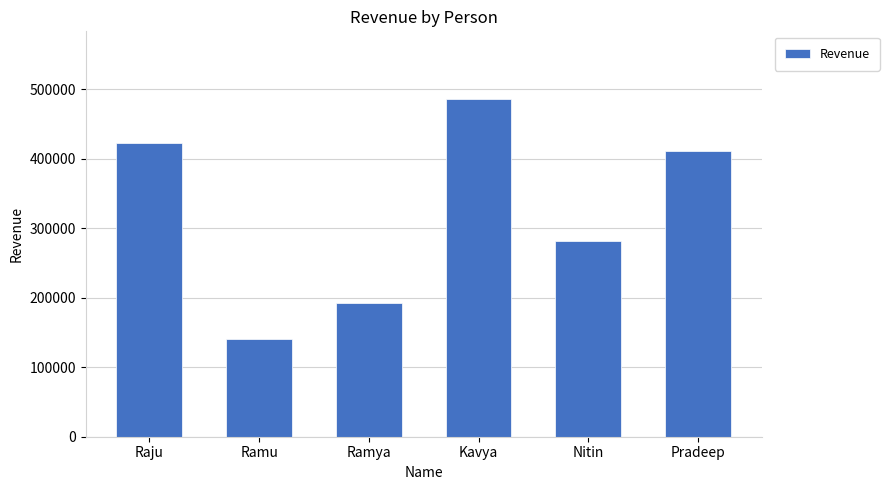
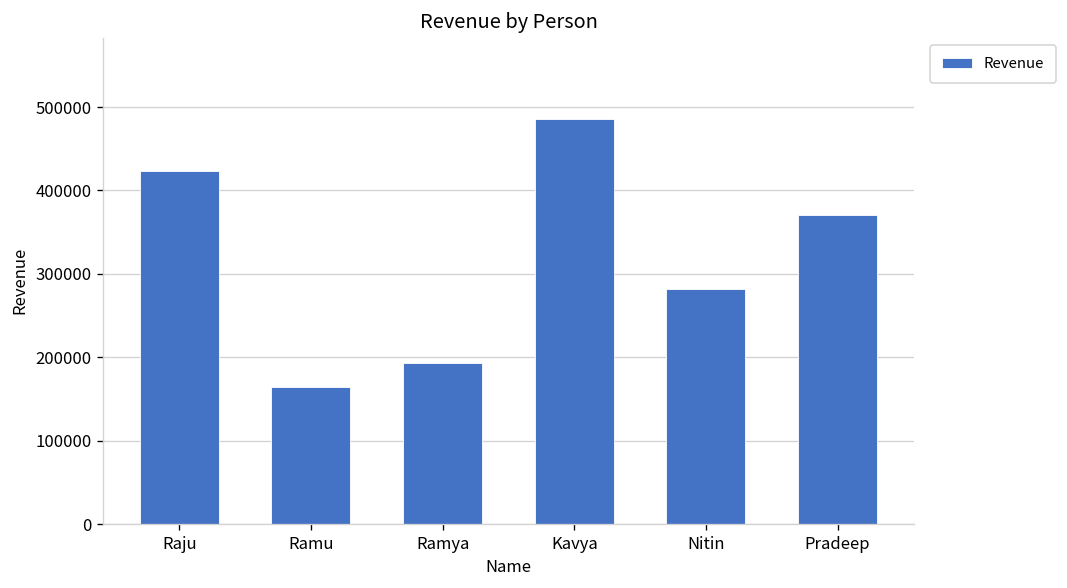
Ramu: 140000 -> 160000
Pradeep: 410000 -> 370000
